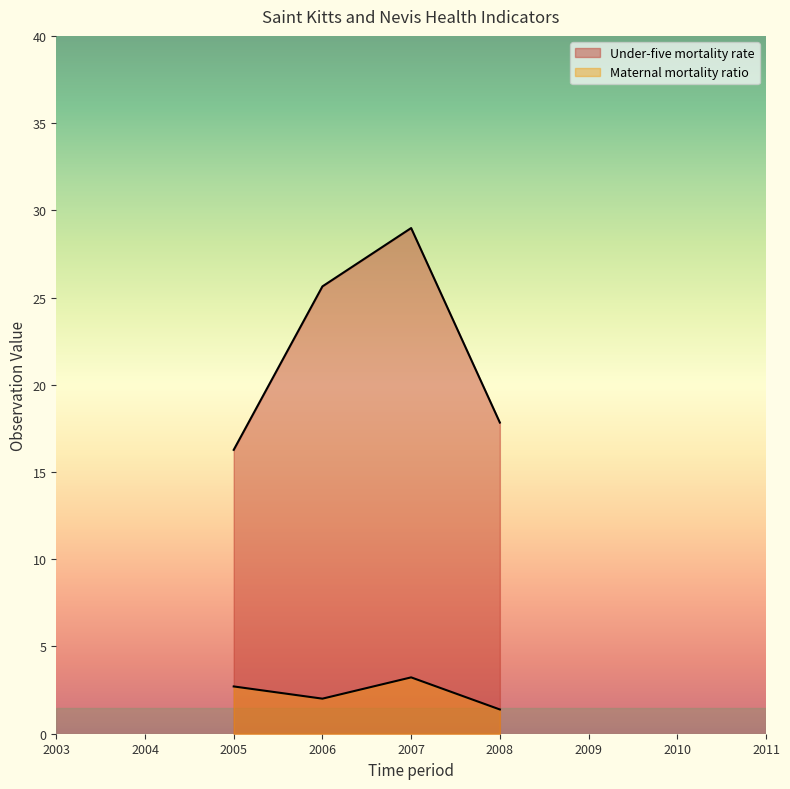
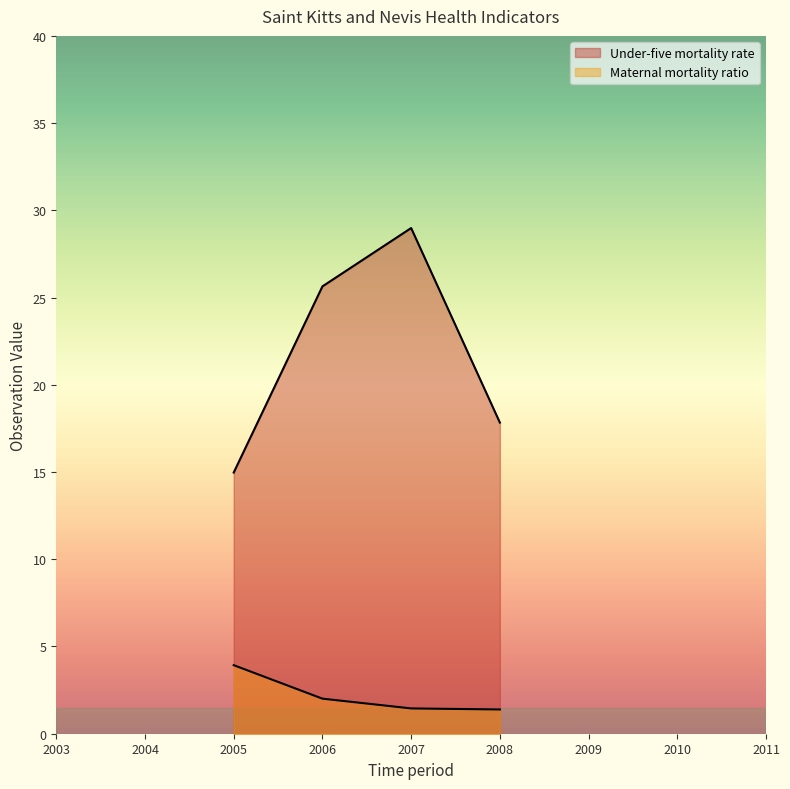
Under-five mortality rate, 2005: 16.3 -> 15.0
Maternal mortality ratio, 2005: 2.7 -> 3.9
Maternal mortality ratio, 2007: 3.2 -> 1.5
